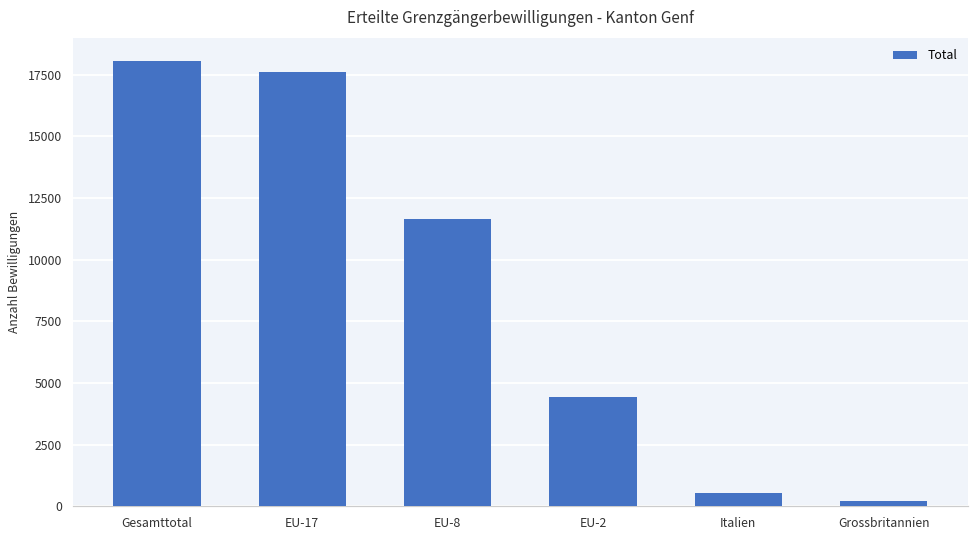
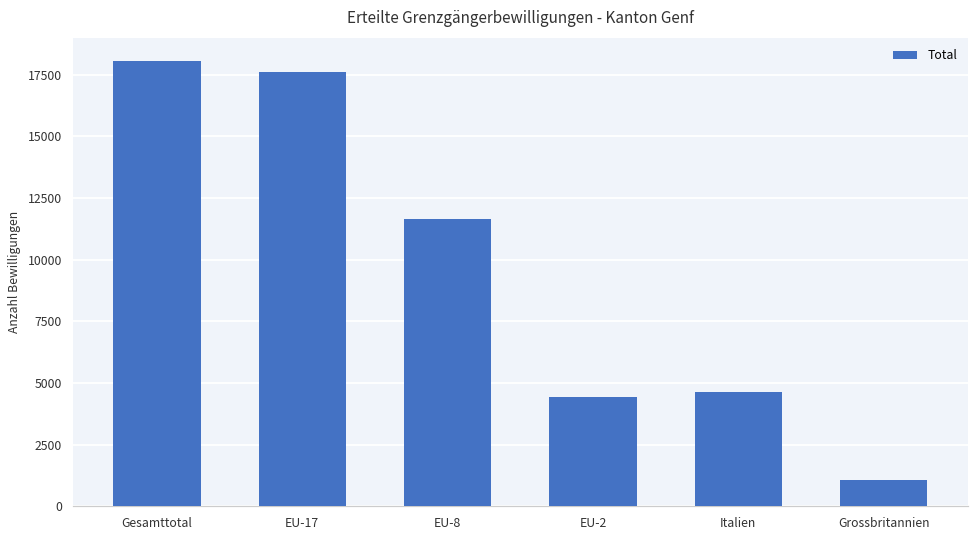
Italien: 500 -> 4600
Grossbritannien: 200 -> 1100
